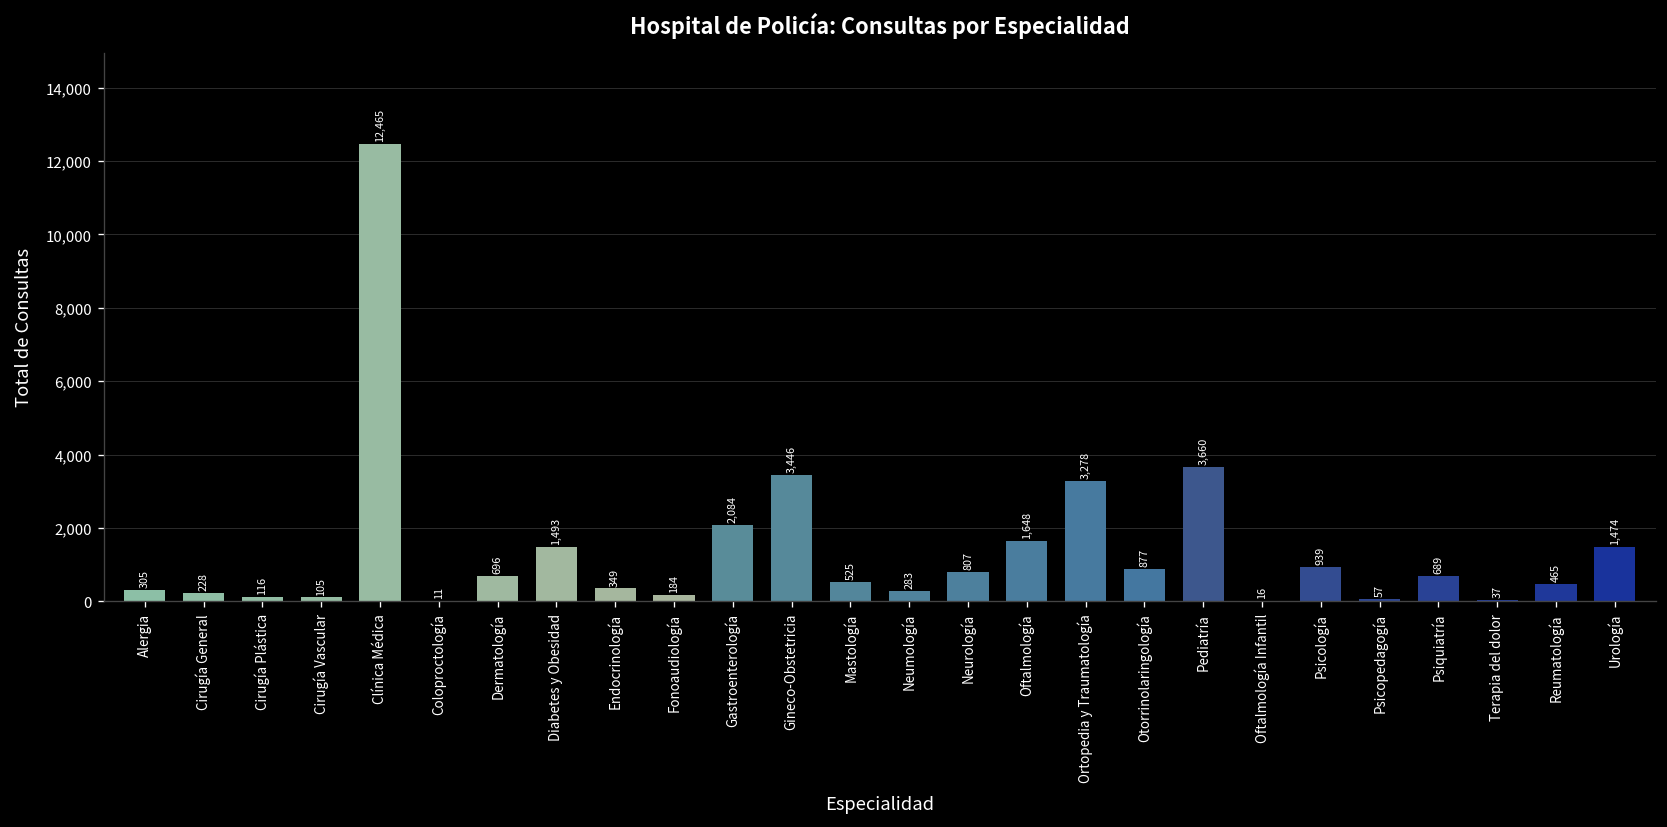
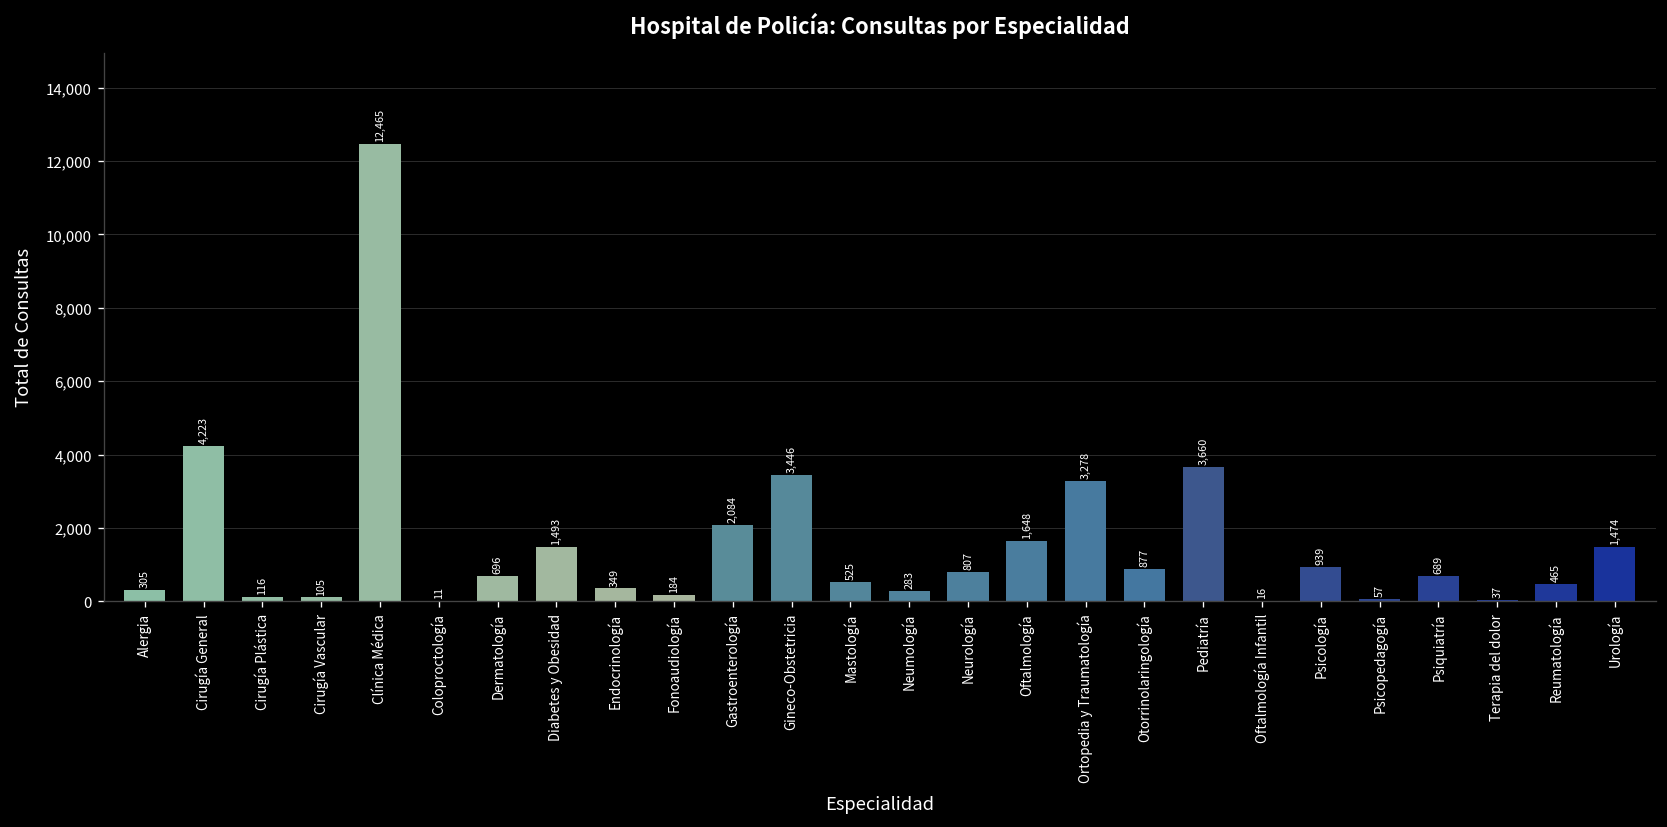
Cirugía General: 228 -> 4,223
